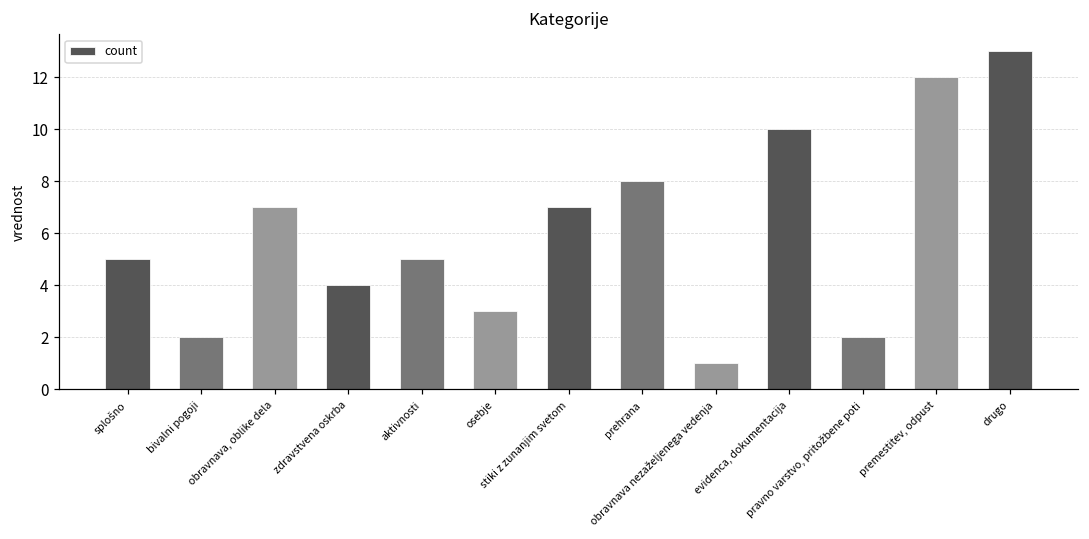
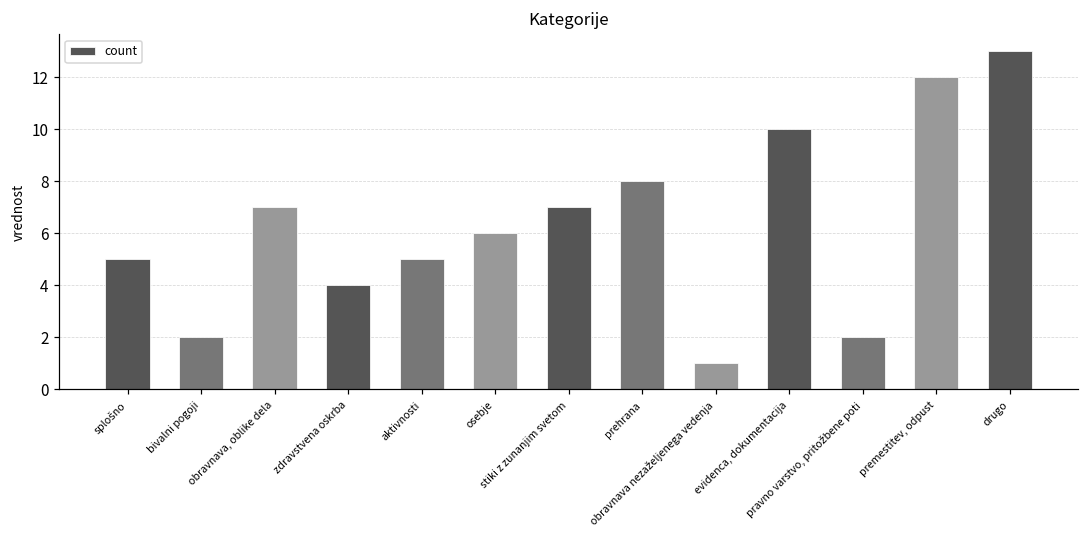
osebje: 3 -> 6
